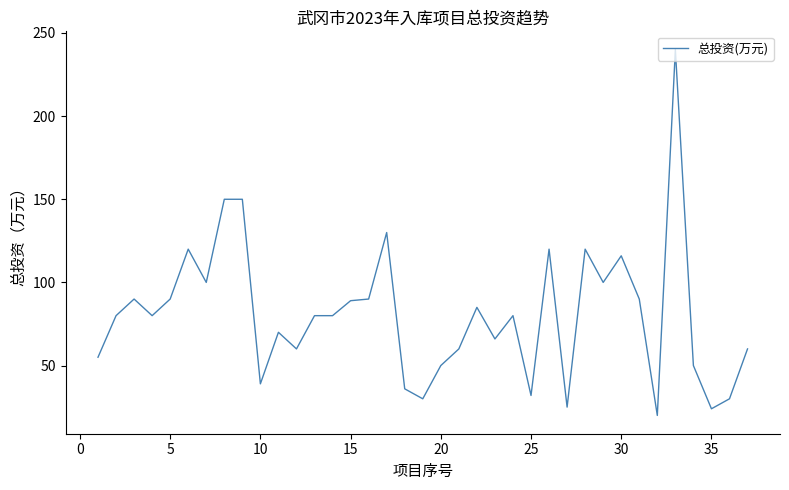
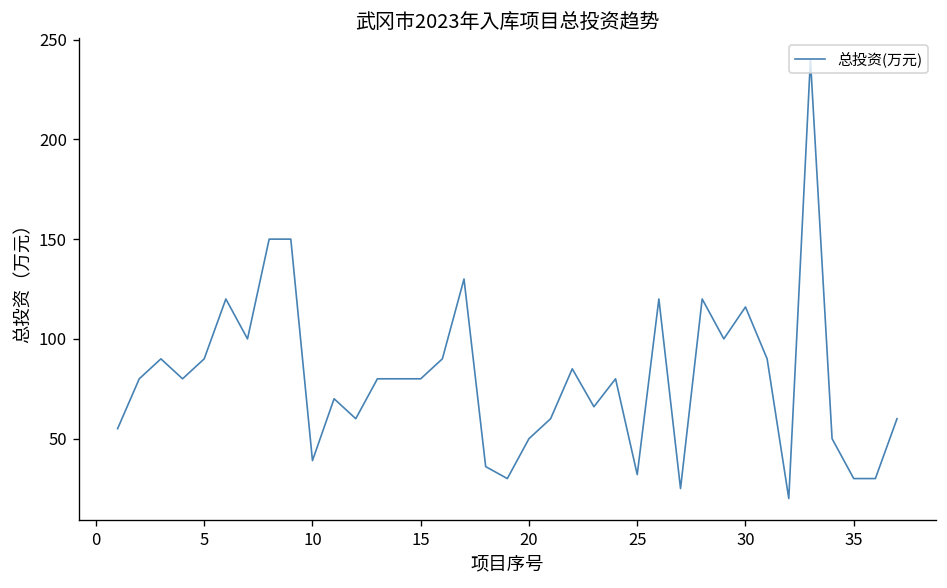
15: 89 -> 80
35: 24 -> 30
